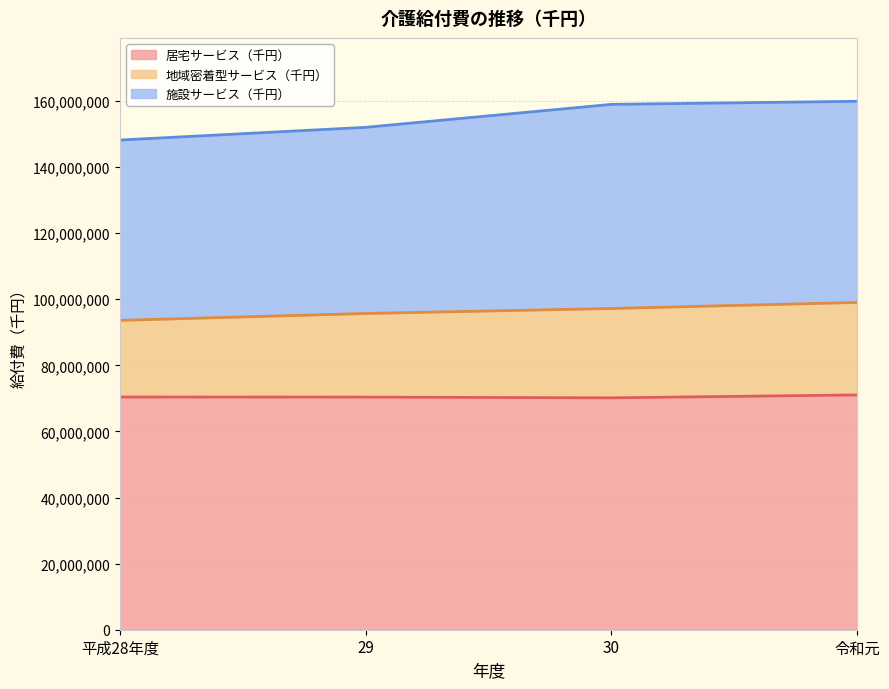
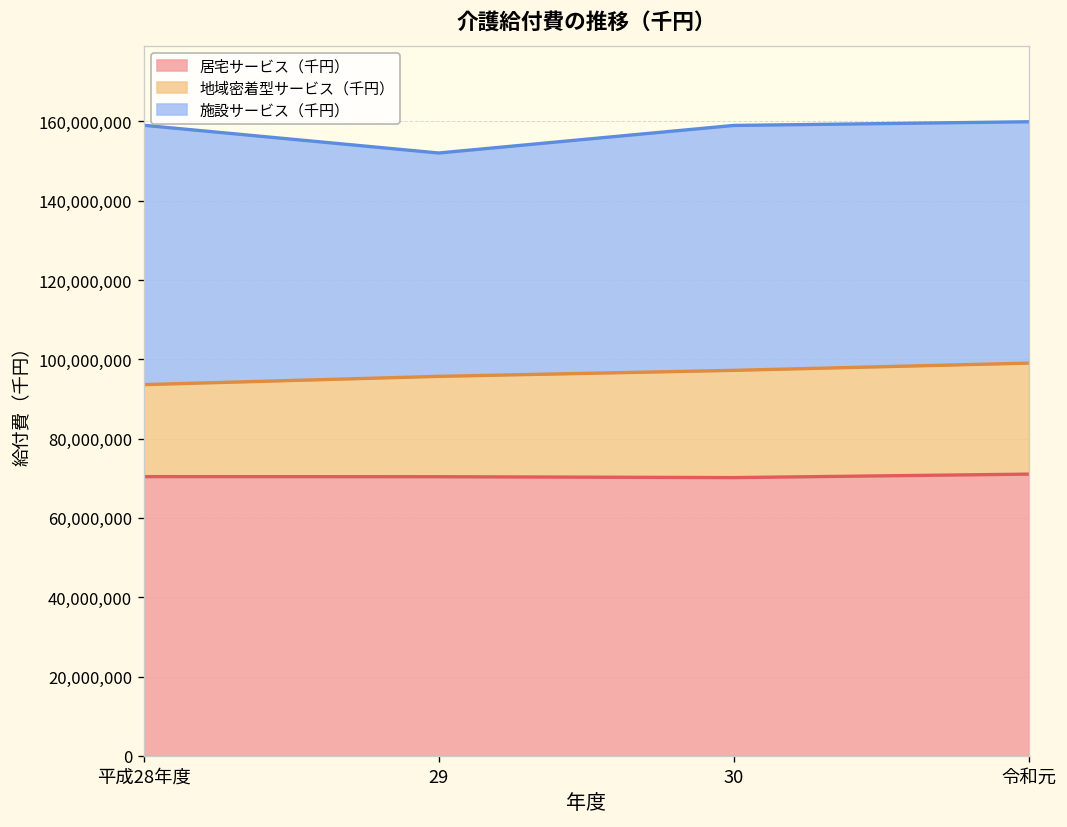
施設サービス（千円）, 平成28年度: 55,000,000 -> 65,000,000
